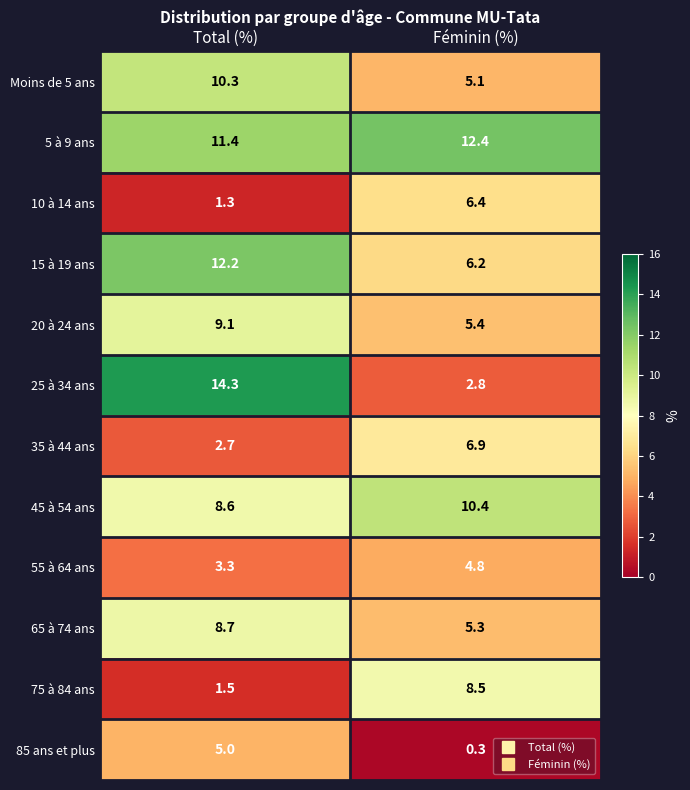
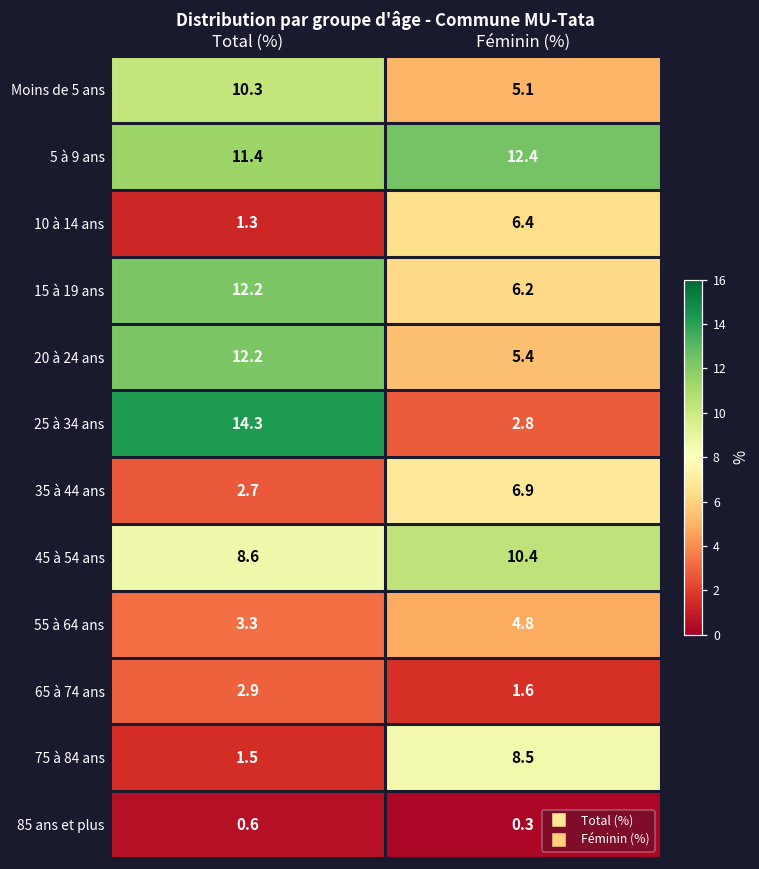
20 à 24 ans, Total (%): 9.1 -> 12.2
65 à 74 ans, Total (%): 8.7 -> 2.9
65 à 74 ans, Féminin (%): 5.3 -> 1.6
85 ans et plus, Total (%): 5.0 -> 0.6
